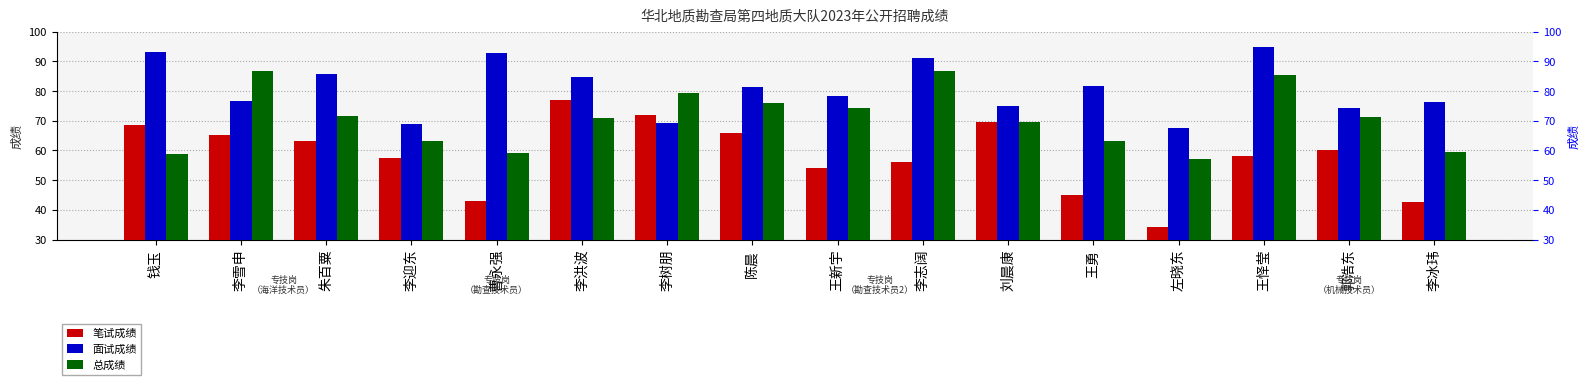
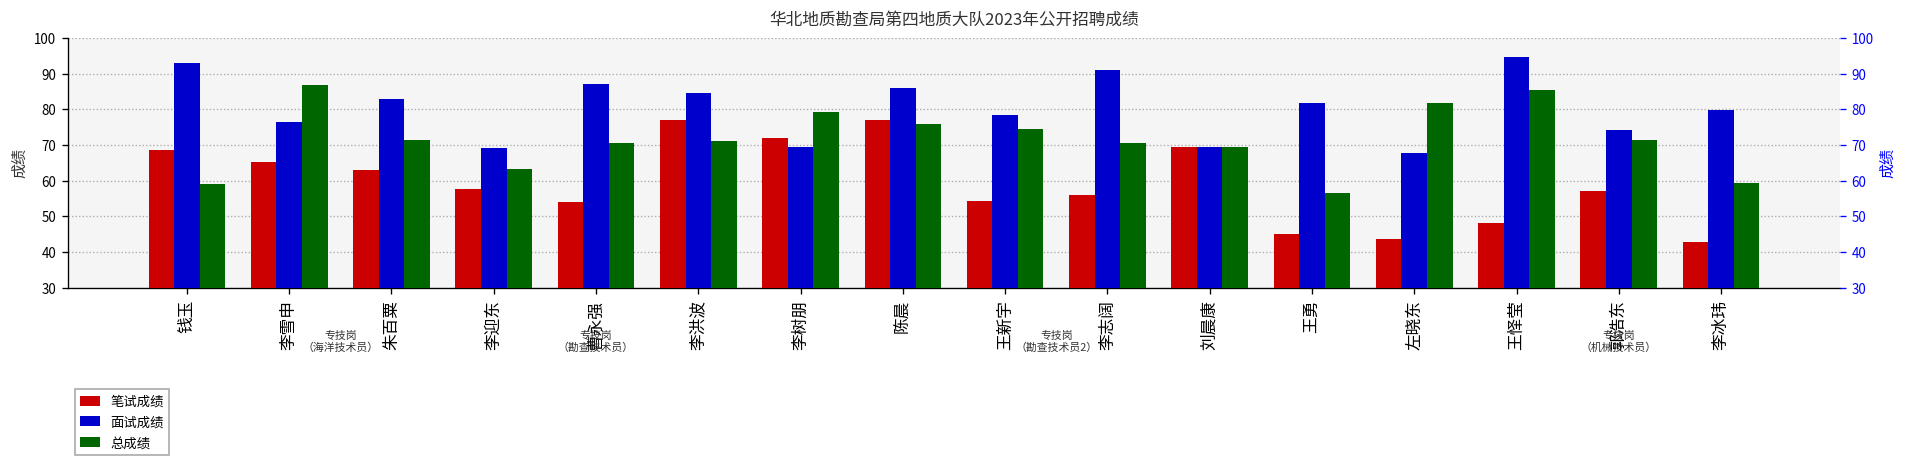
面试成绩, 朱百粟: 86 -> 83
笔试成绩, 曹永强: 43 -> 54
面试成绩, 曹永强: 93 -> 87
总成绩, 曹永强: 59 -> 71
笔试成绩, 陈晨: 66 -> 77
面试成绩, 陈晨: 82 -> 86
总成绩, 李志阔: 87 -> 71
面试成绩, 刘晨康: 75 -> 70
总成绩, 王勇: 63 -> 57
笔试成绩, 左晓东: 34 -> 44
总成绩, 左晓东: 57 -> 82
笔试成绩, 王怿莹: 58 -> 48
笔试成绩, 郭浩东: 60 -> 57
面试成绩, 李冰玮: 76 -> 80
